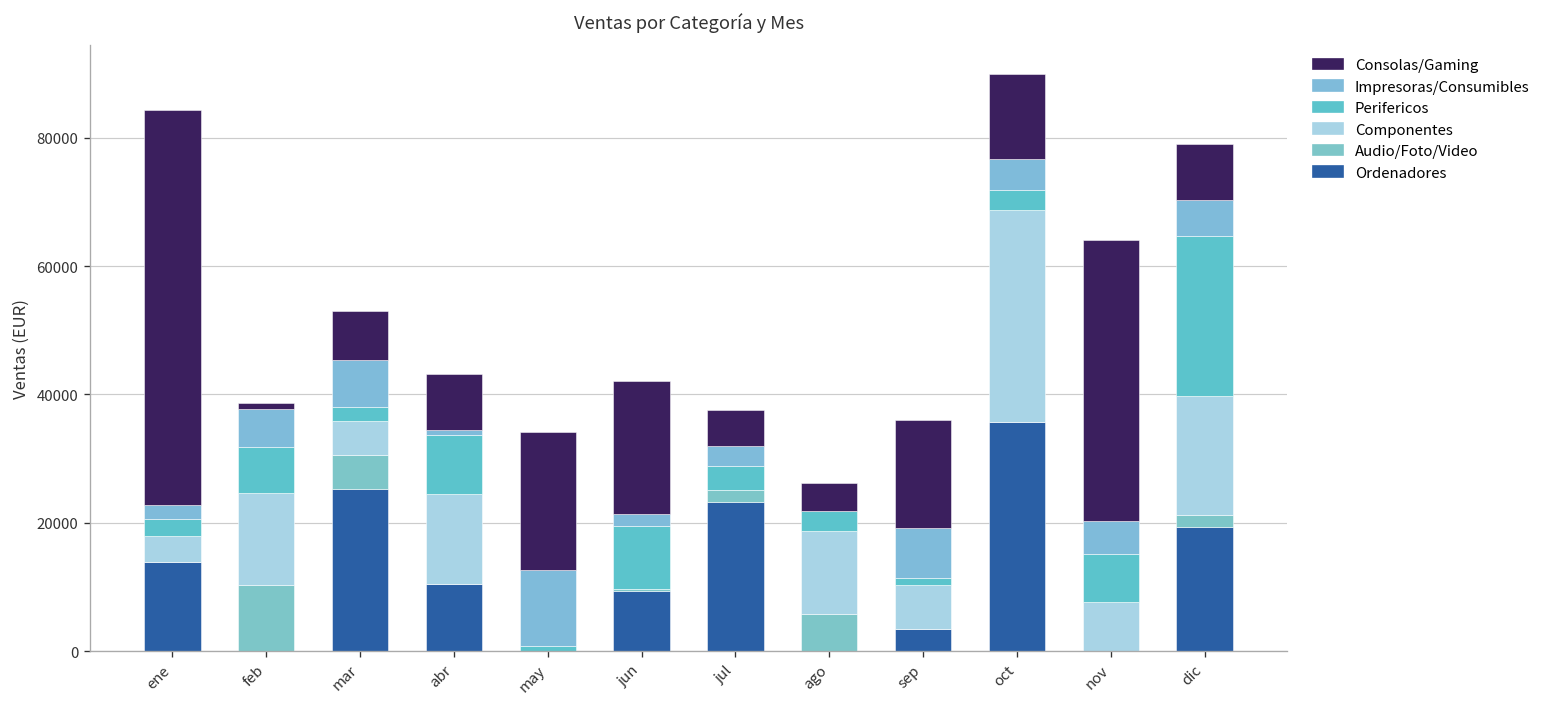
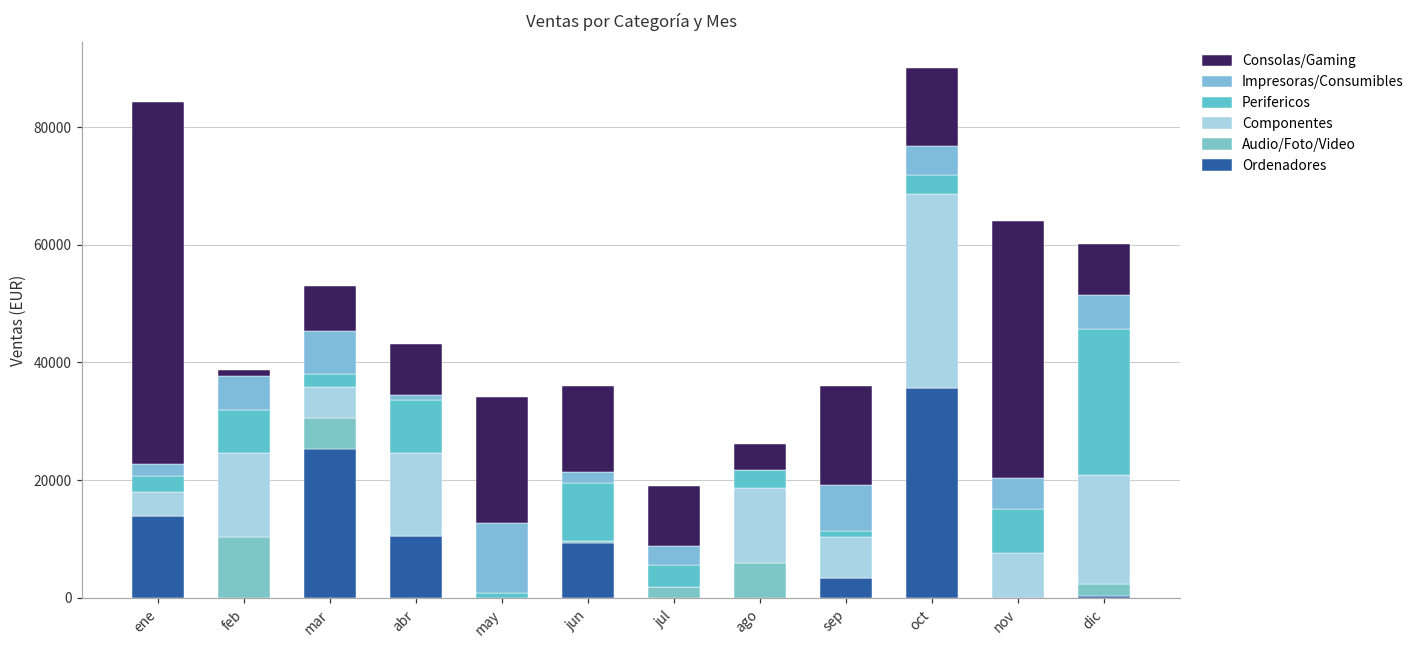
Consolas/Gaming, jun: 21000 -> 15000
Ordenadores, jul: 23000 -> 0
Consolas/Gaming, jul: 5000 -> 10000
Ordenadores, dic: 19000 -> 0
